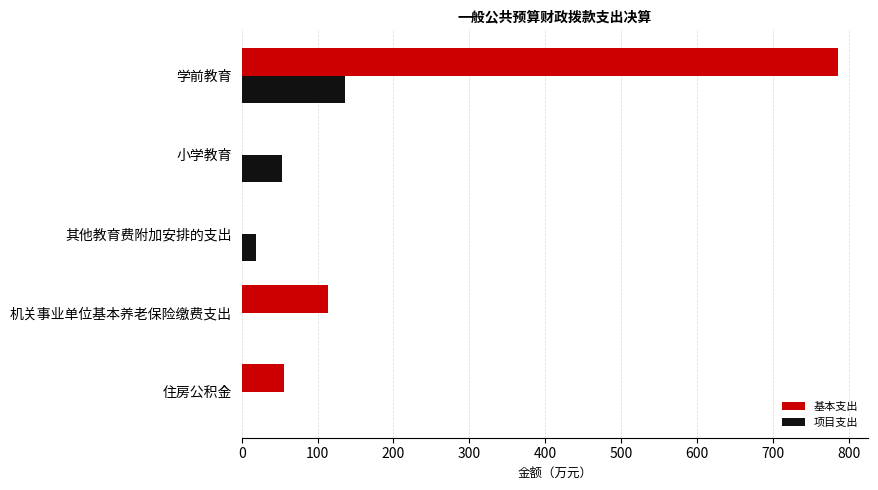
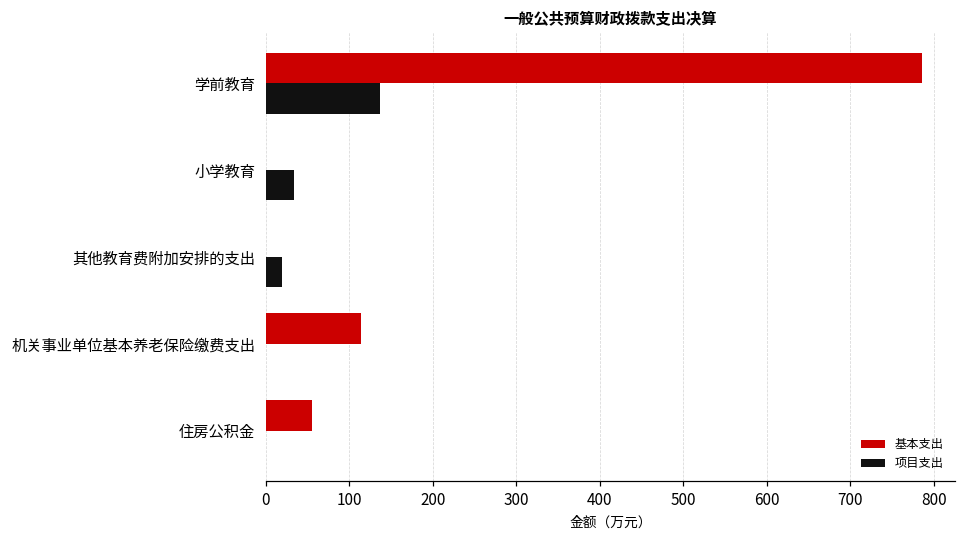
项目支出, 小学教育: 50 -> 30
